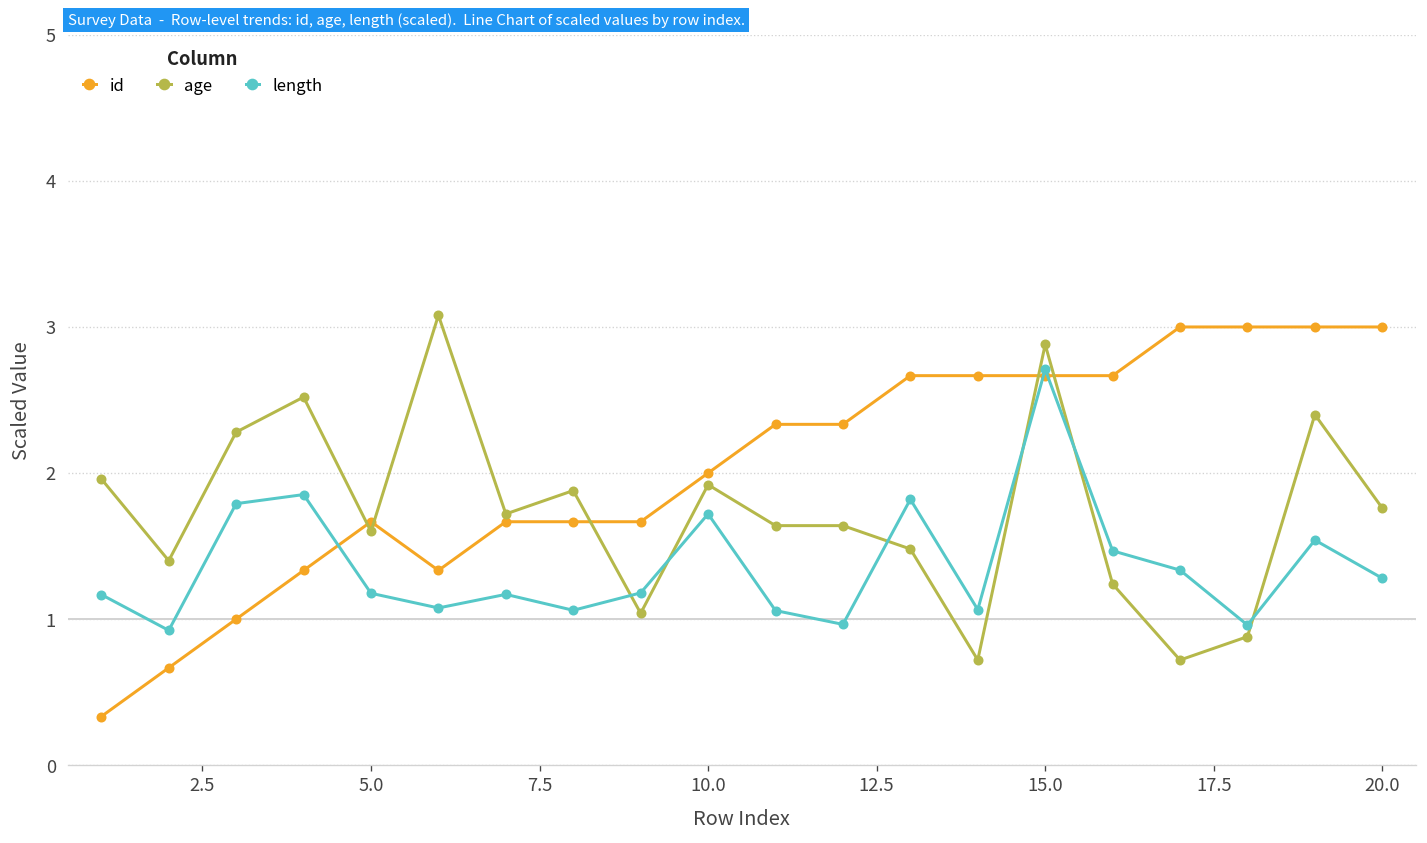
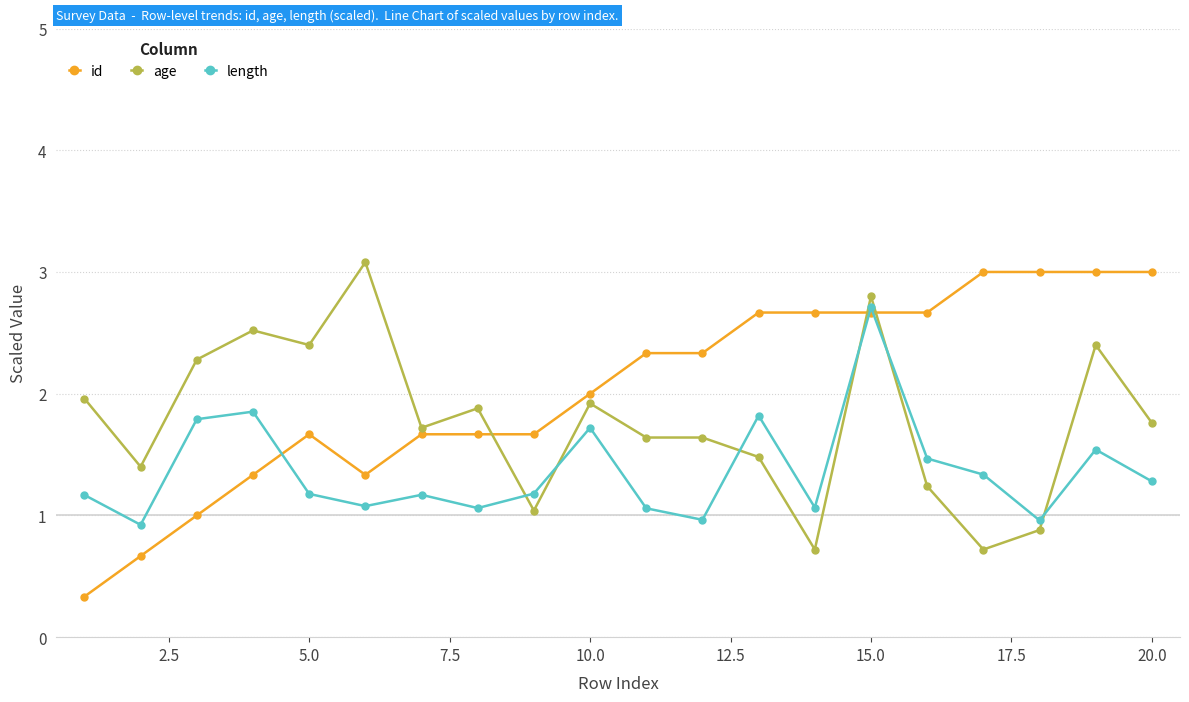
age, 5.0: 1.60 -> 2.40
age, 15.0: 2.88 -> 2.80
